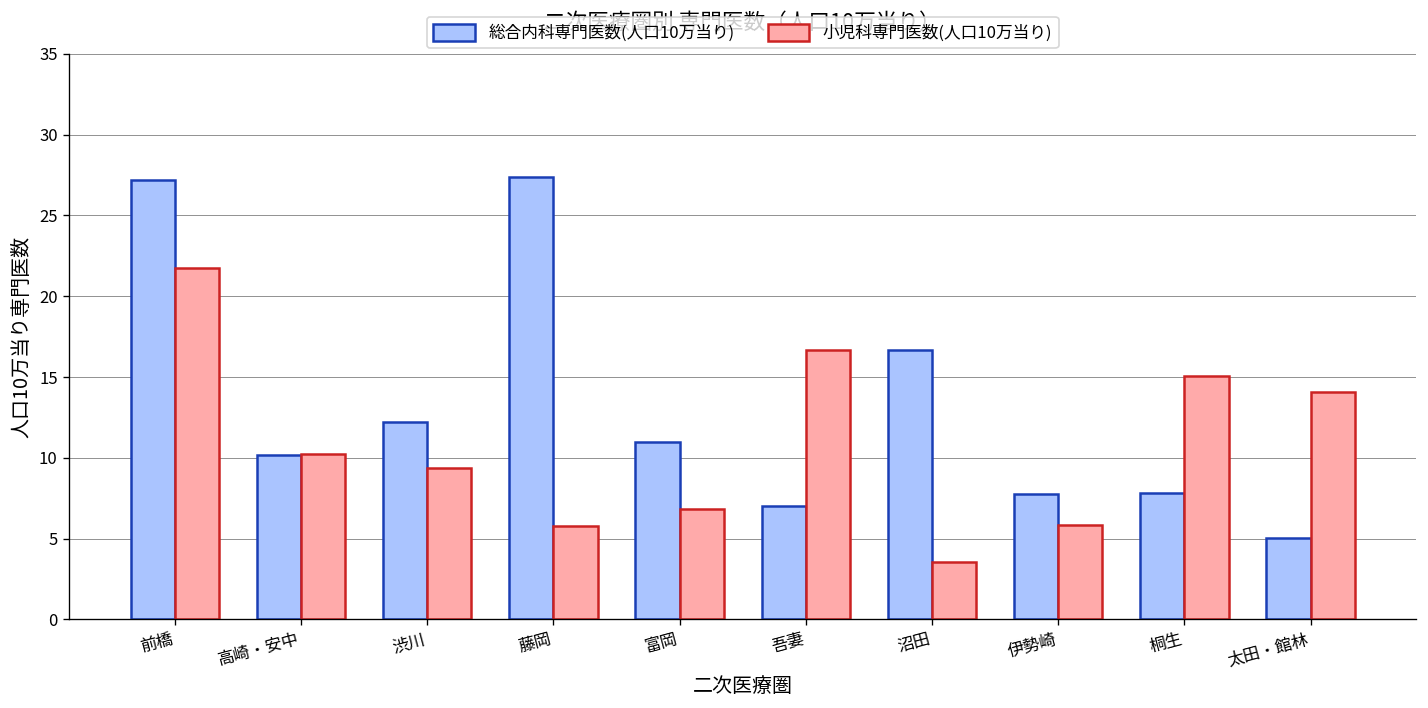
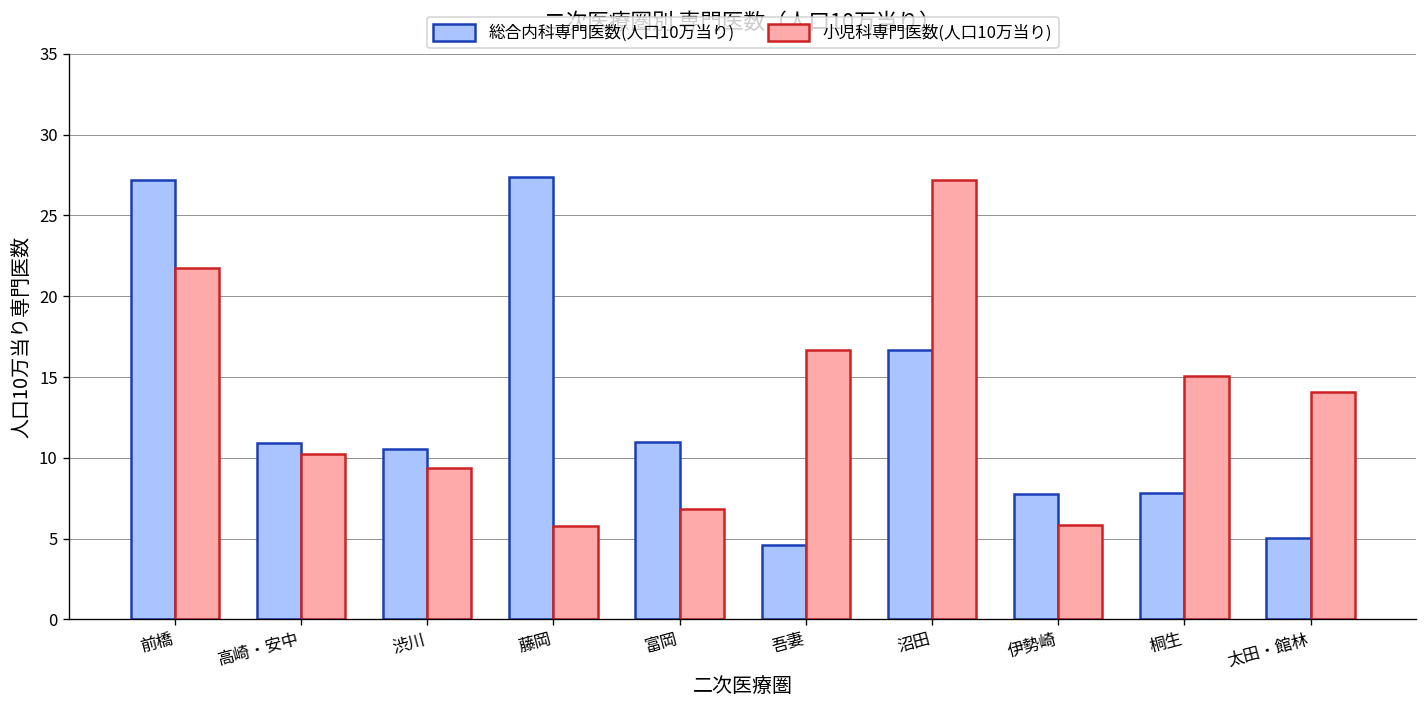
総合内科専門医数(人口10万当り), 高崎・安中: 10.1 -> 10.9
総合内科専門医数(人口10万当り), 渋川: 12.2 -> 10.5
総合内科専門医数(人口10万当り), 吾妻: 7.0 -> 4.6
小児科専門医数(人口10万当り), 沼田: 3.6 -> 27.2
